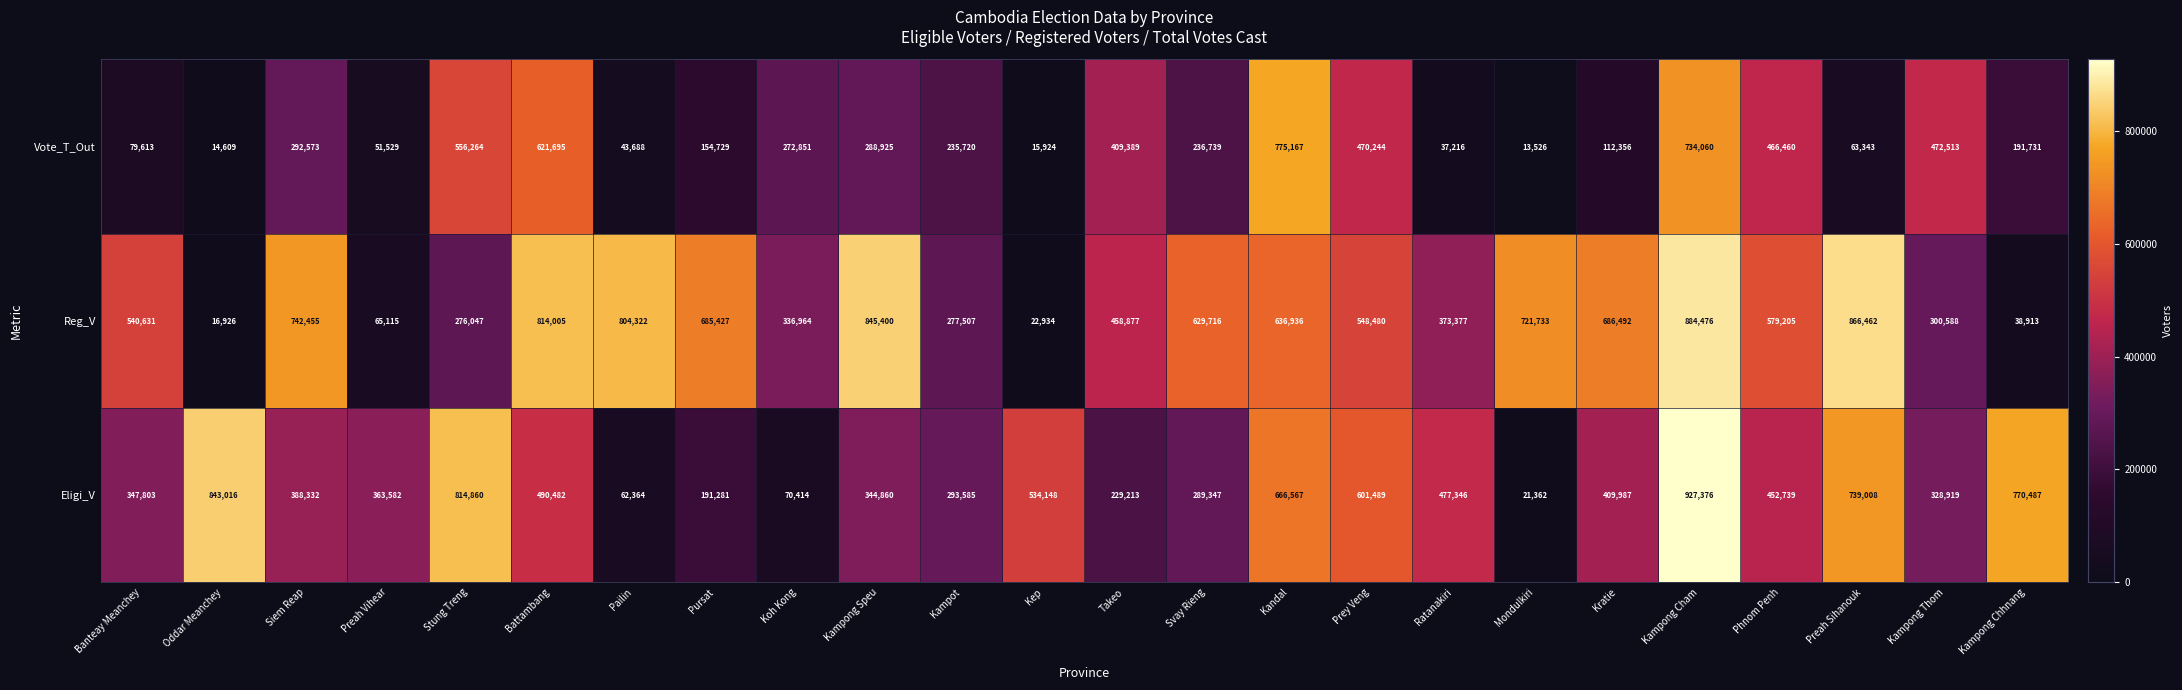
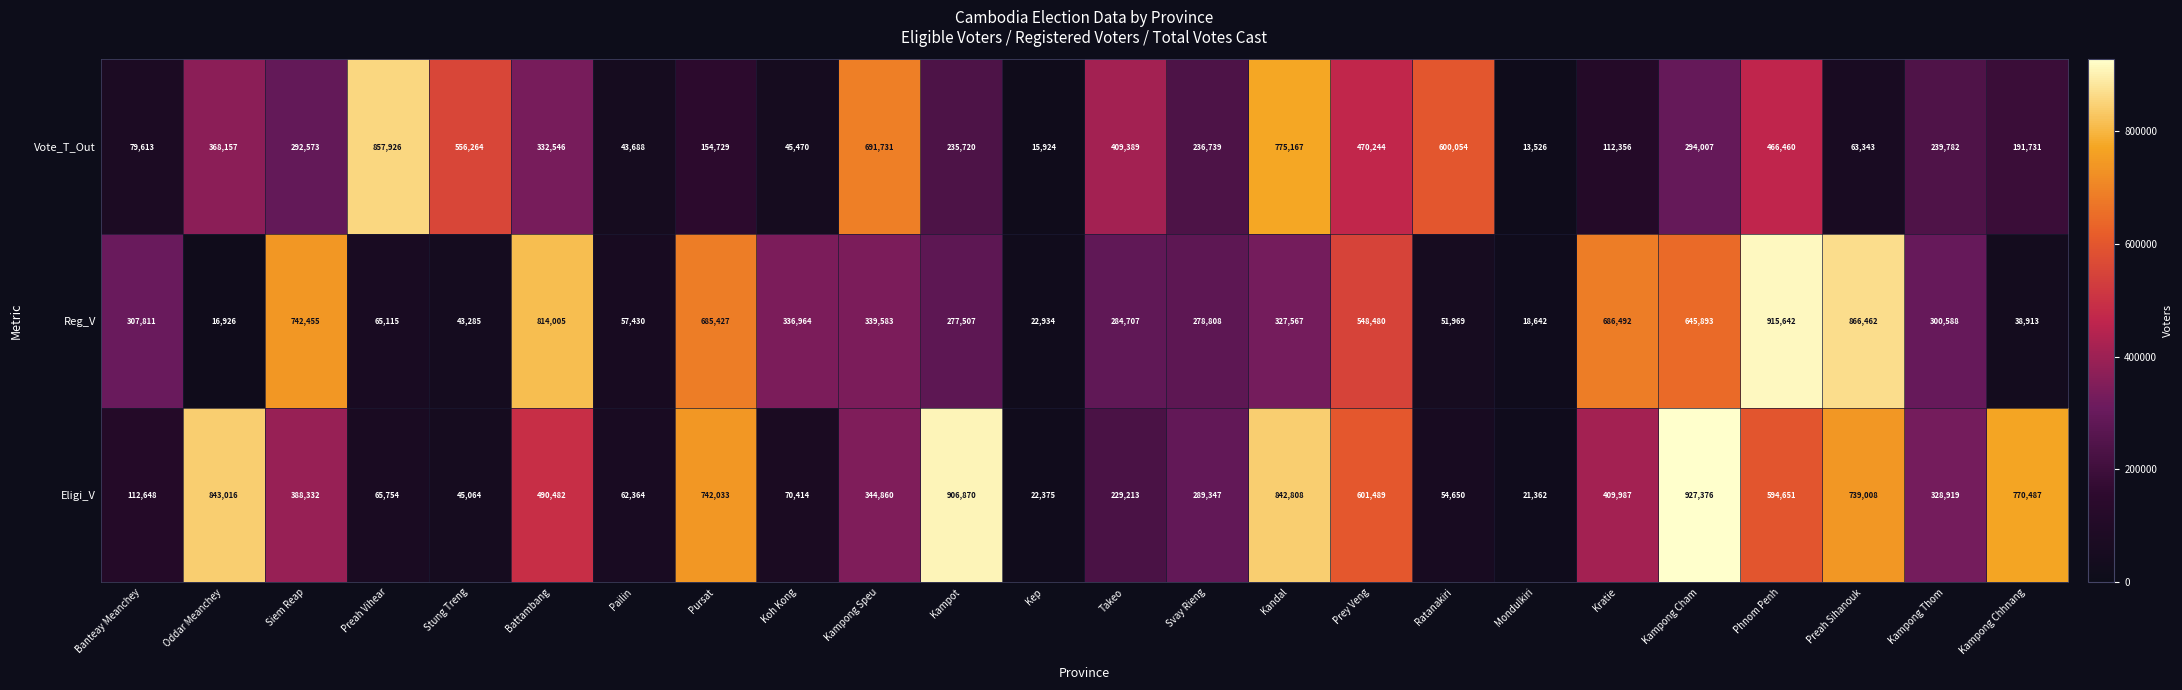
Vote_T_Out, Oddar Meanchey: 14,609 -> 368,157
Vote_T_Out, Preah Vihear: 51,529 -> 857,926
Vote_T_Out, Battambang: 621,695 -> 332,546
Vote_T_Out, Koh Kong: 272,851 -> 45,470
Vote_T_Out, Kampong Speu: 288,925 -> 691,731
Vote_T_Out, Ratanakiri: 37,216 -> 600,054
Vote_T_Out, Kampong Cham: 734,060 -> 294,007
Vote_T_Out, Kampong Thom: 472,513 -> 239,782
Reg_V, Banteay Meanchey: 540,631 -> 307,811
Reg_V, Stung Treng: 276,047 -> 43,285
Reg_V, Pailin: 804,322 -> 57,430
Reg_V, Kampong Speu: 845,400 -> 339,583
Reg_V, Takeo: 458,877 -> 284,707
Reg_V, Svay Rieng: 629,716 -> 278,808
Reg_V, Kandal: 636,936 -> 327,567
Reg_V, Ratanakiri: 373,377 -> 51,969
Reg_V, Mondulkiri: 721,733 -> 18,642
Reg_V, Kampong Cham: 884,476 -> 645,893
Reg_V, Phnom Penh: 579,205 -> 915,642
Eligi_V, Banteay Meanchey: 347,803 -> 112,648
Eligi_V, Preah Vihear: 363,582 -> 65,754
Eligi_V, Stung Treng: 814,860 -> 45,064
Eligi_V, Pursat: 191,281 -> 742,033
Eligi_V, Kampot: 293,585 -> 906,870
Eligi_V, Kep: 534,148 -> 22,375
Eligi_V, Kandal: 666,567 -> 842,808
Eligi_V, Ratanakiri: 477,346 -> 54,650
Eligi_V, Phnom Penh: 452,739 -> 594,651
